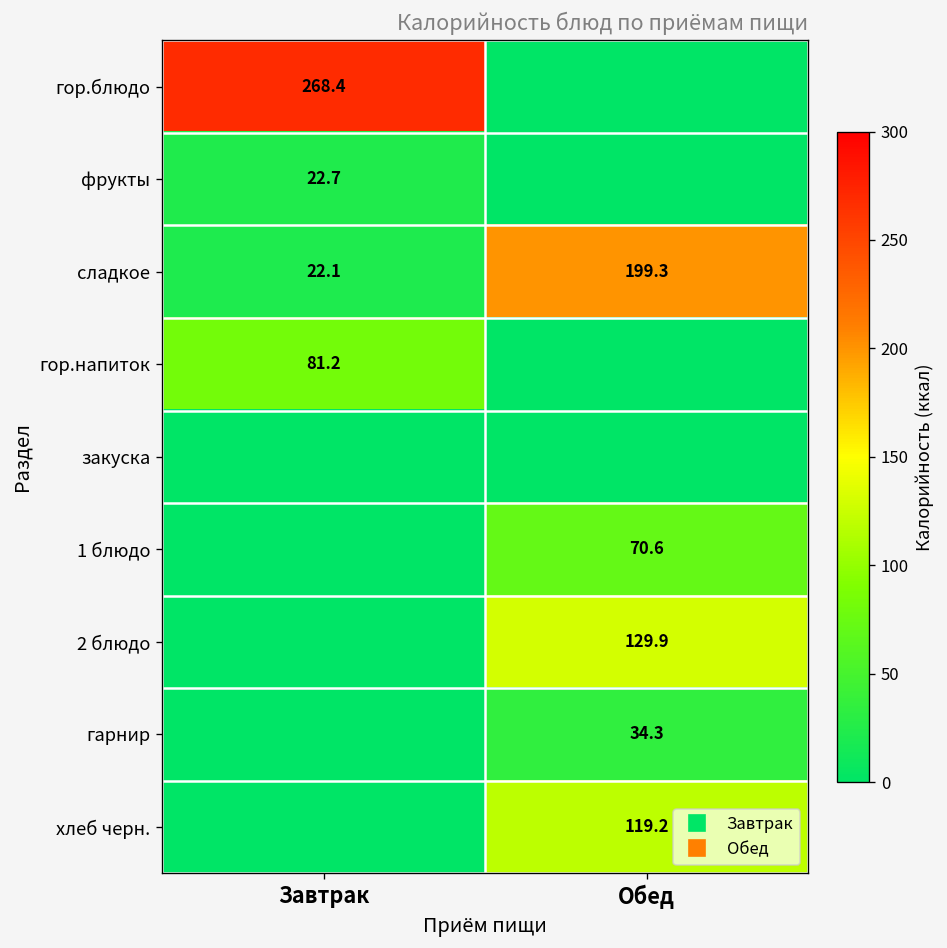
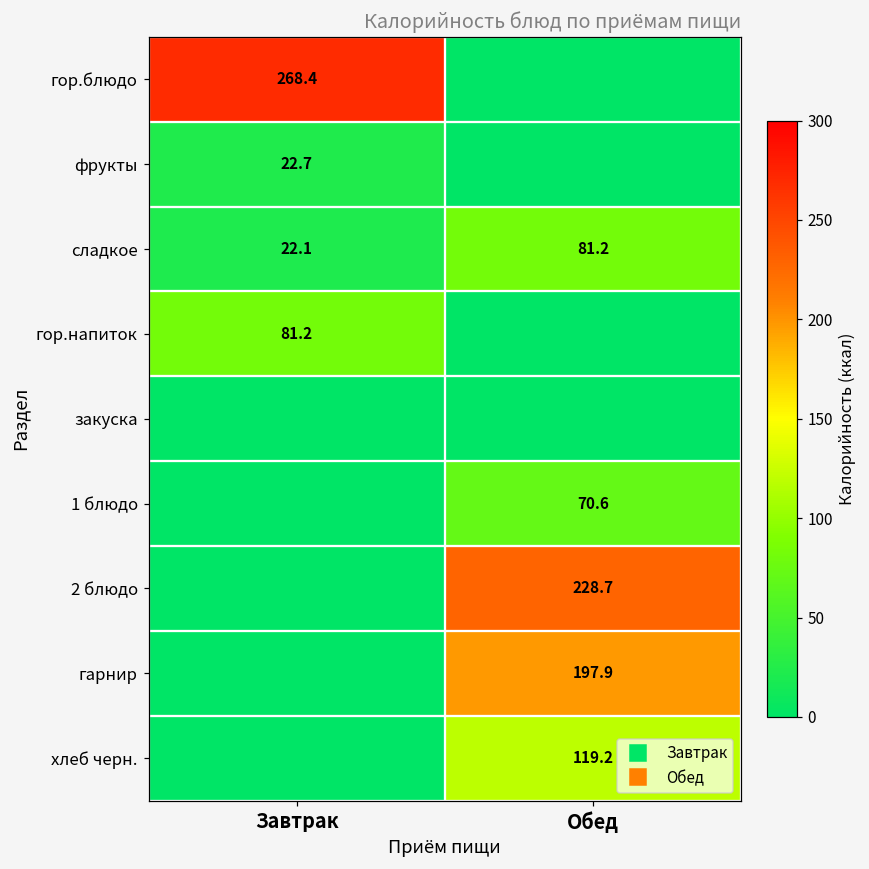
сладкое, Обед: 199.3 -> 81.2
2 блюдо, Обед: 129.9 -> 228.7
гарнир, Обед: 34.3 -> 197.9
